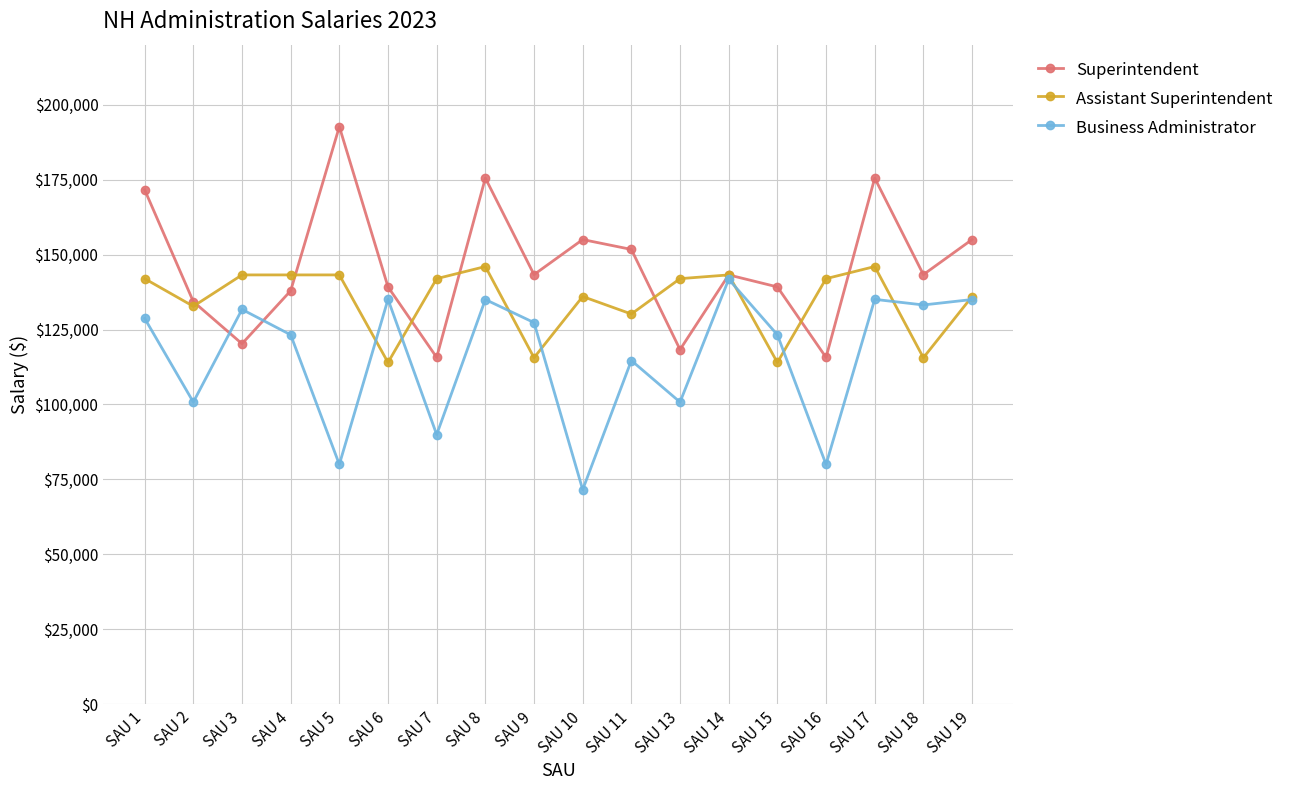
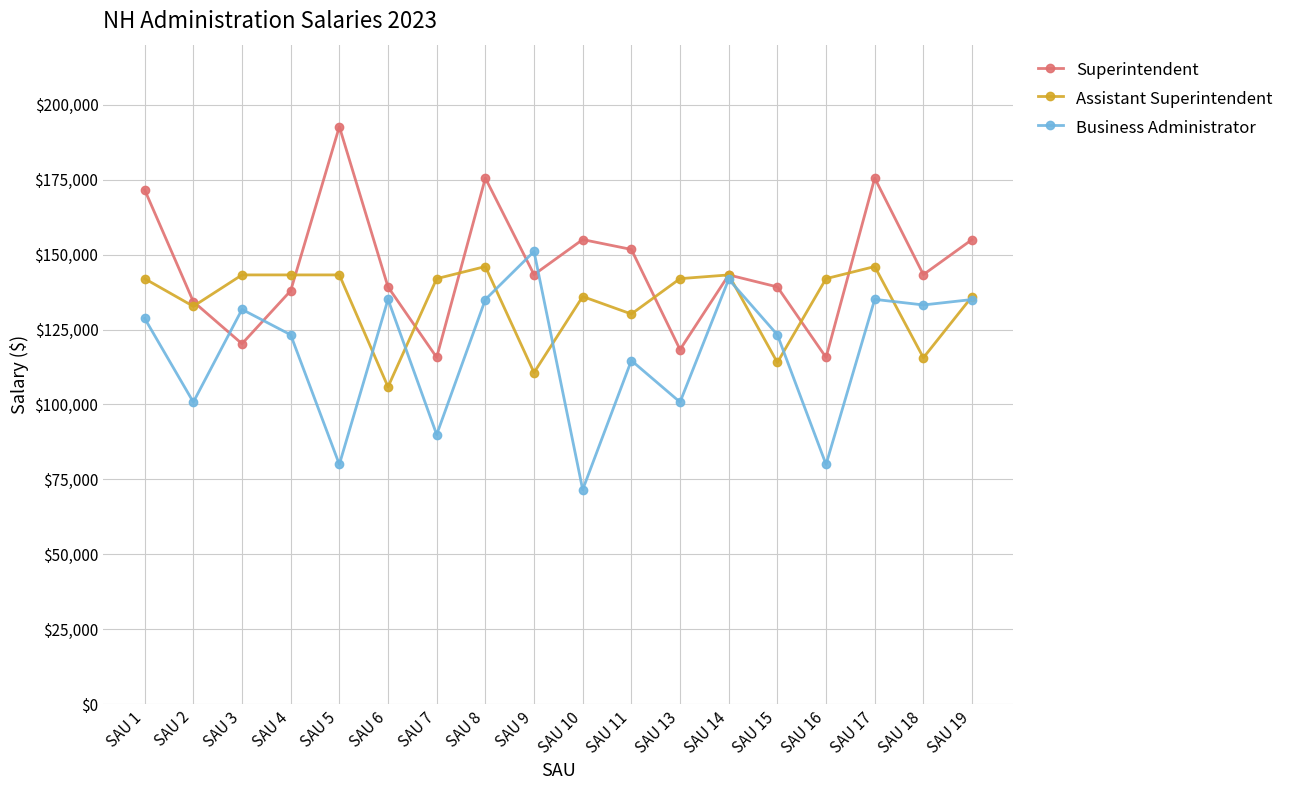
Assistant Superintendent, SAU 6: $114,000 -> $106,000
Assistant Superintendent, SAU 9: $116,000 -> $111,000
Business Administrator, SAU 9: $127,000 -> $151,000
